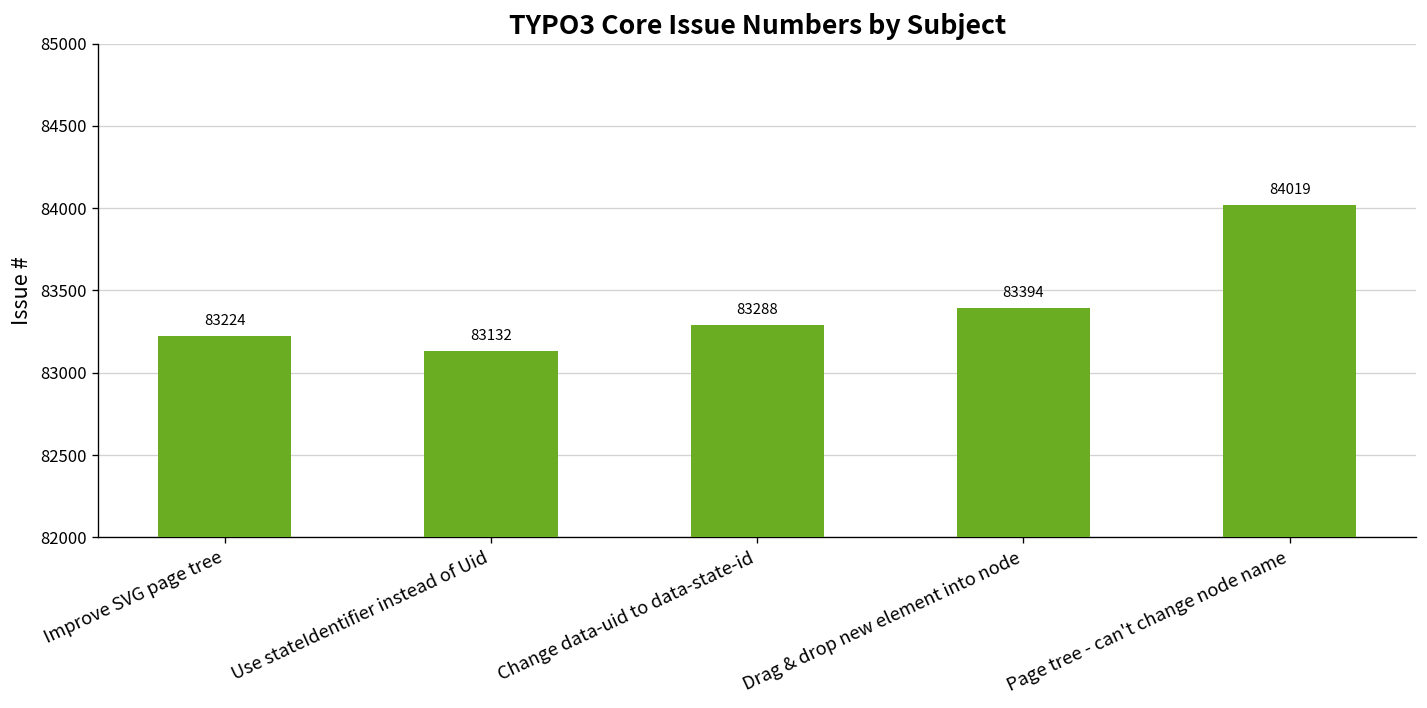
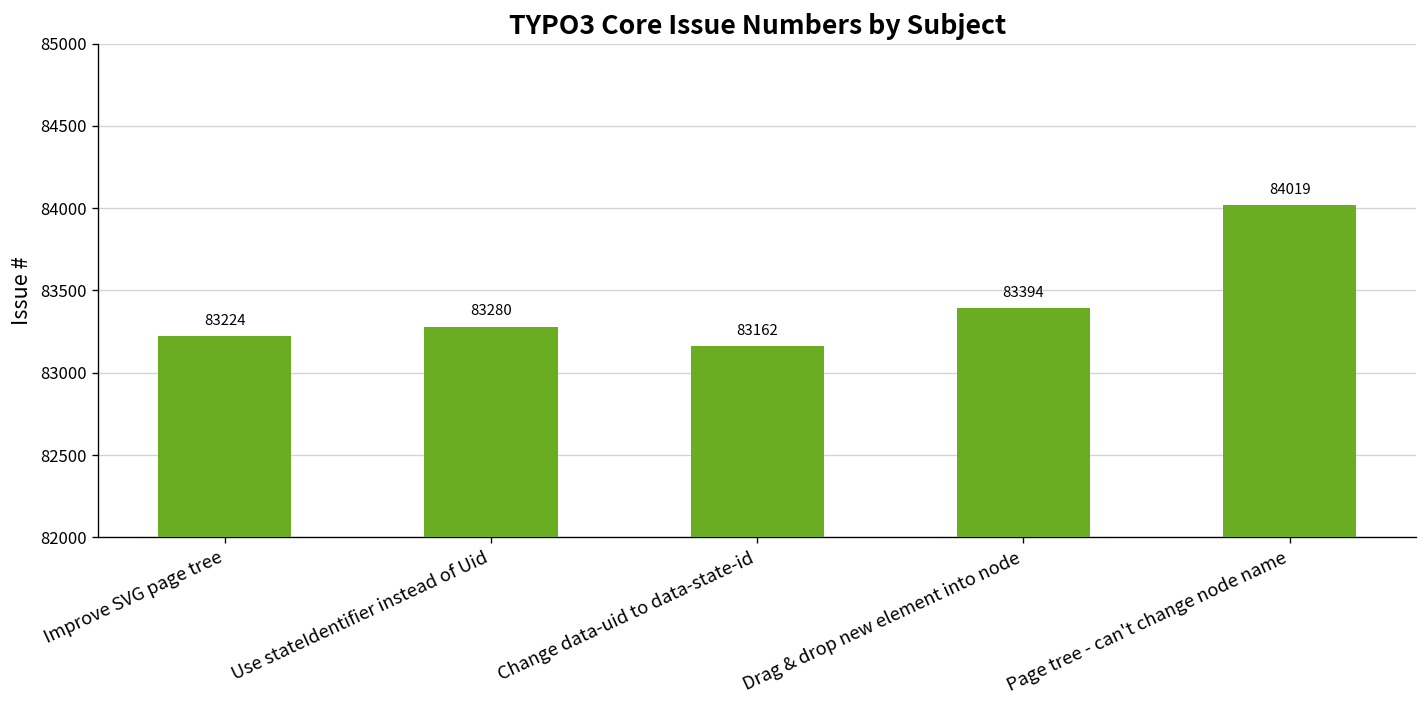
Use stateIdentifier instead of Uid: 83132 -> 83280
Change data-uid to data-state-id: 83288 -> 83162
